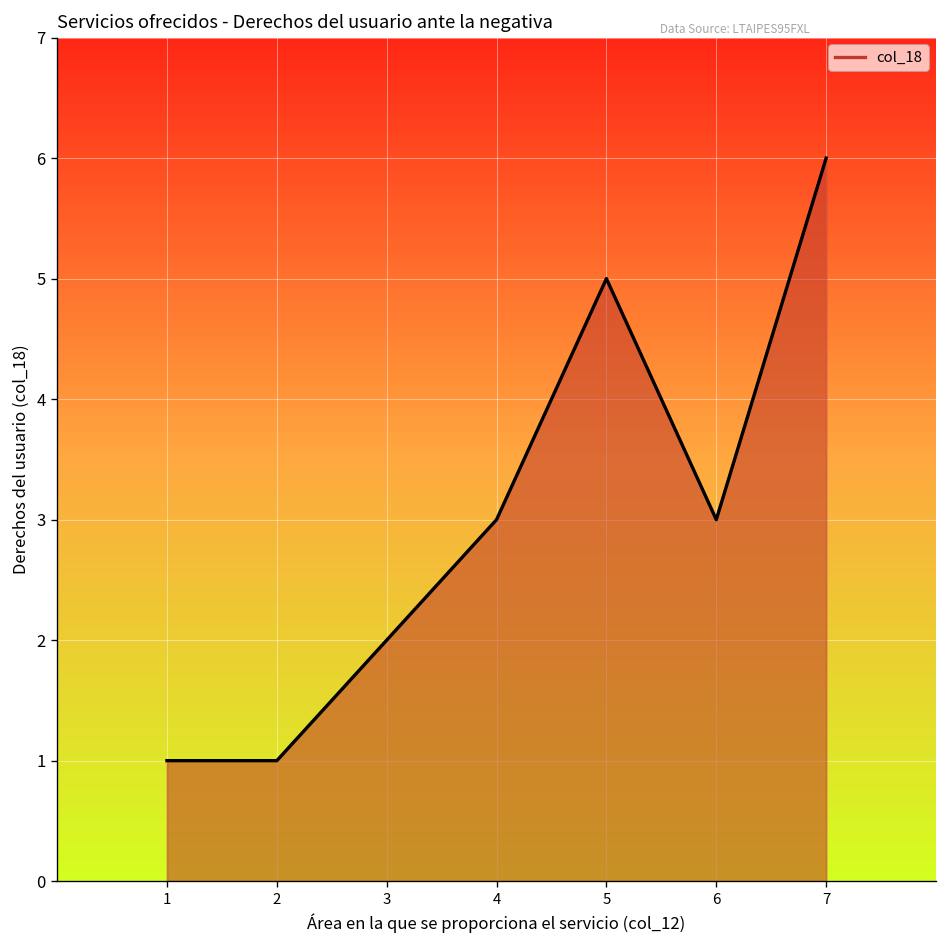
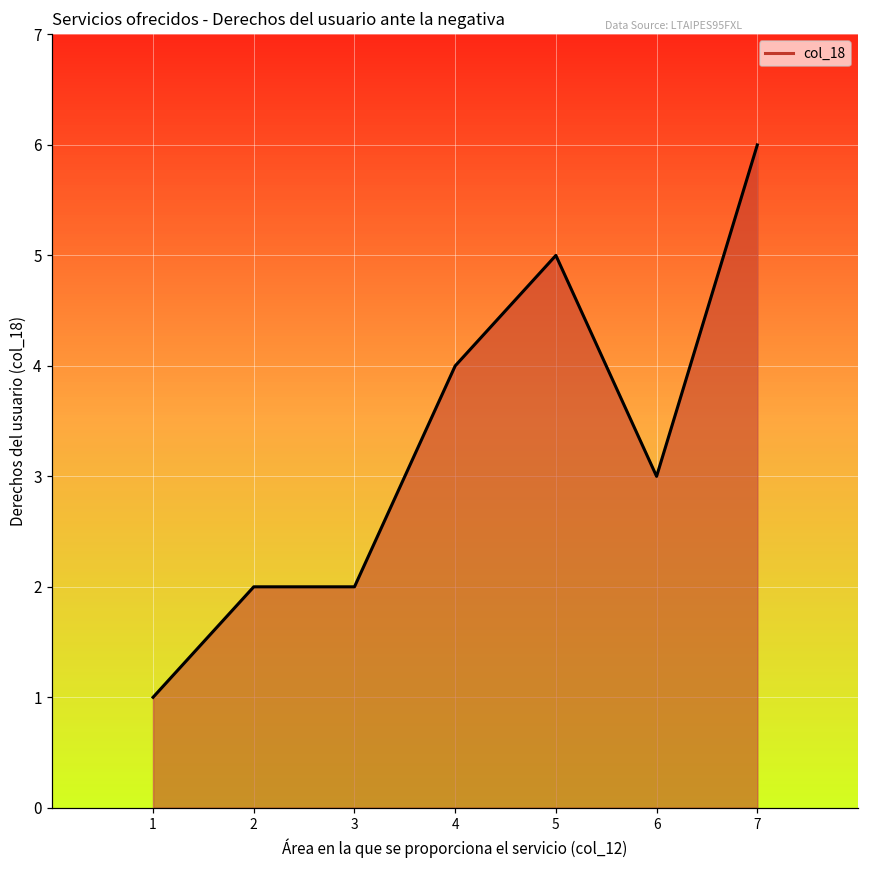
2: 1 -> 2
4: 3 -> 4
